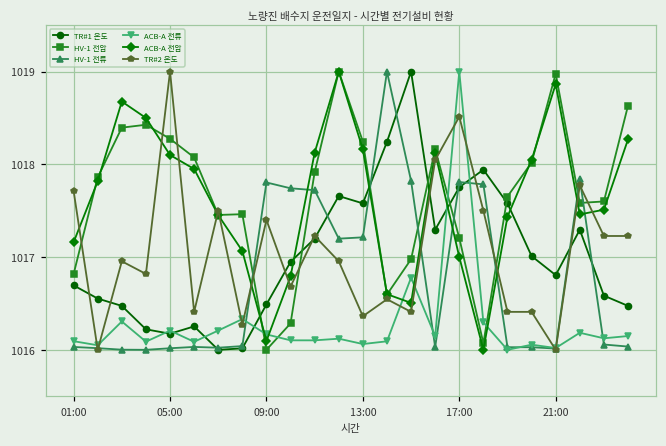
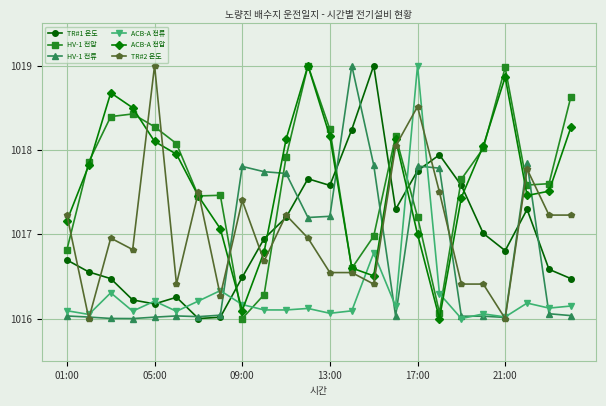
TR#2 온도, 01:00: 1017.7 -> 1017.2
TR#2 온도, 13:00: 1016.4 -> 1016.5
